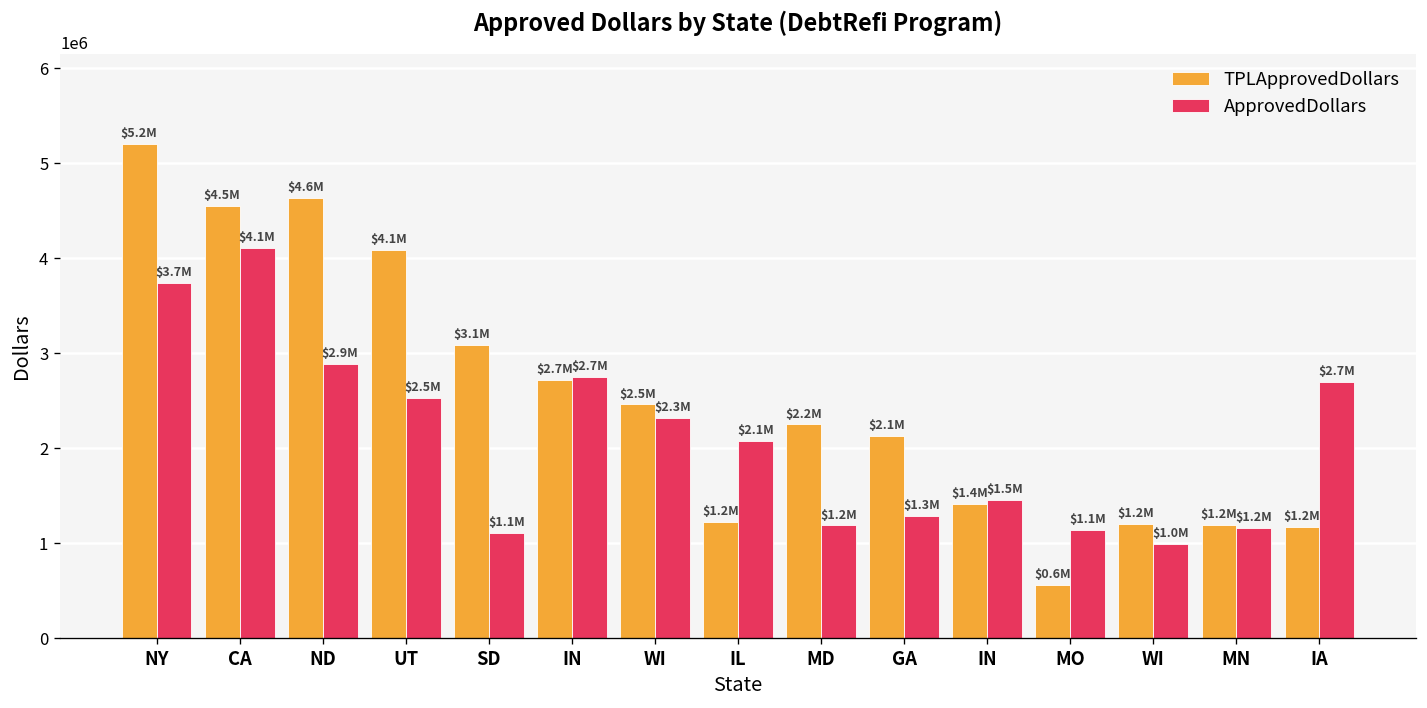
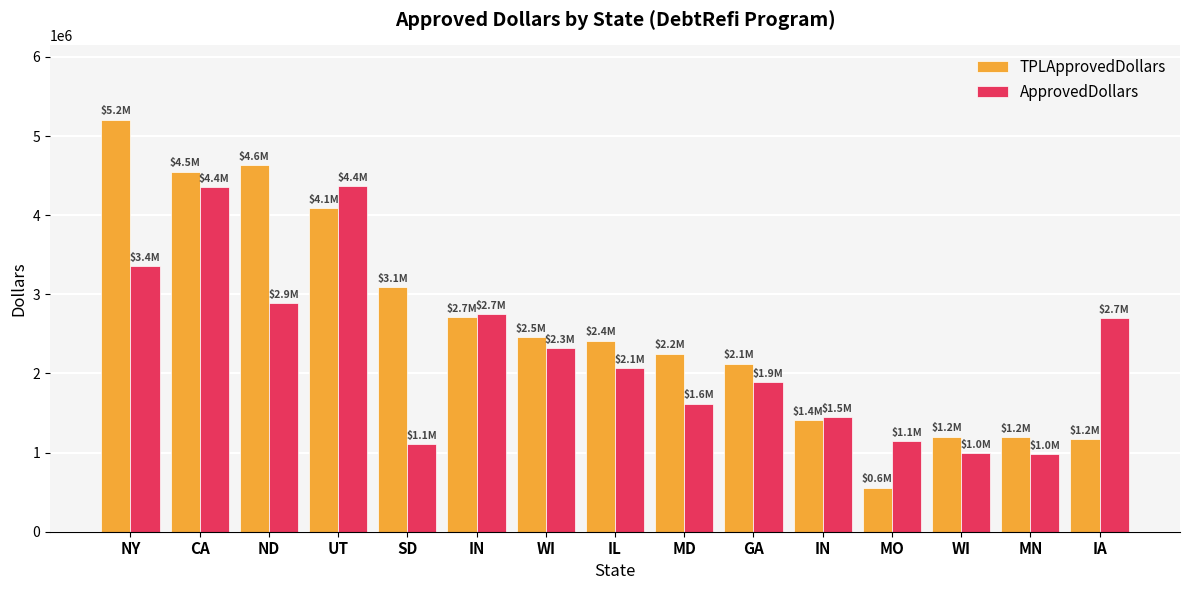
ApprovedDollars, NY: $3.7M -> $3.4M
ApprovedDollars, CA: $4.1M -> $4.4M
ApprovedDollars, UT: $2.5M -> $4.4M
TPLApprovedDollars, IL: $1.2M -> $2.4M
ApprovedDollars, MD: $1.2M -> $1.6M
ApprovedDollars, GA: $1.3M -> $1.9M
ApprovedDollars, MN: $1.2M -> $1.0M
